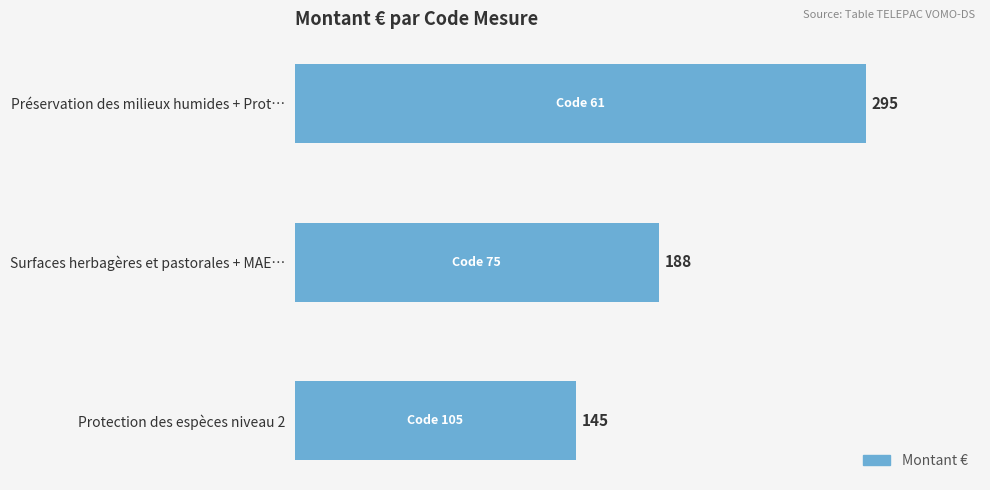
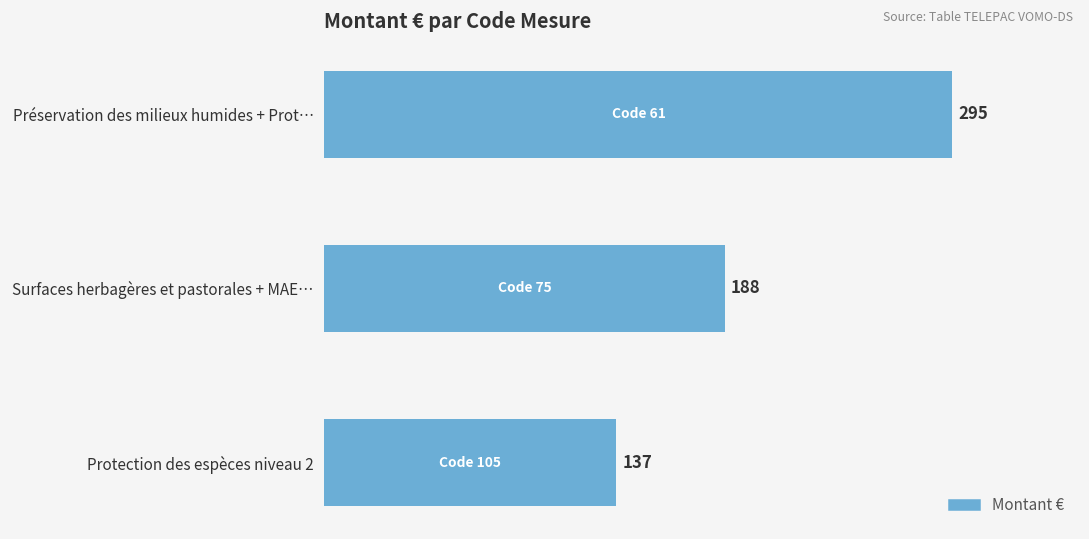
Protection des espèces niveau 2: 145 -> 137
